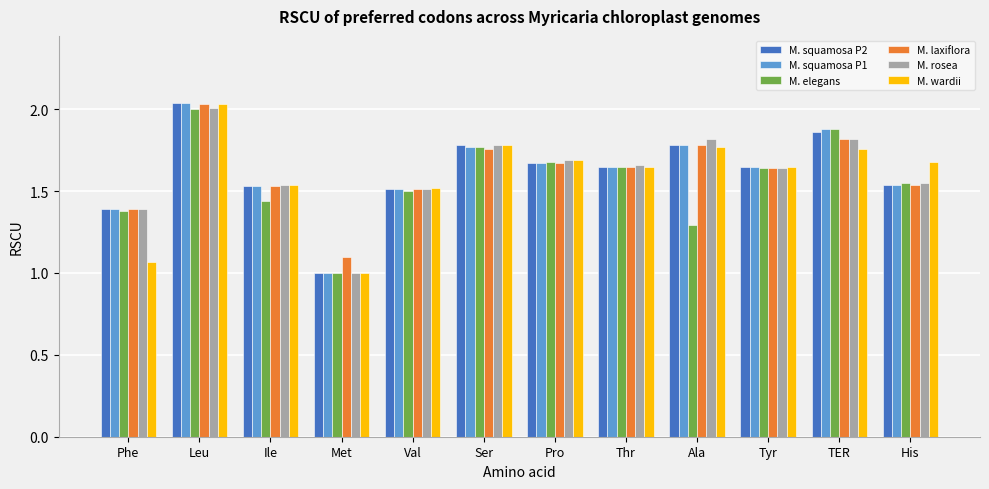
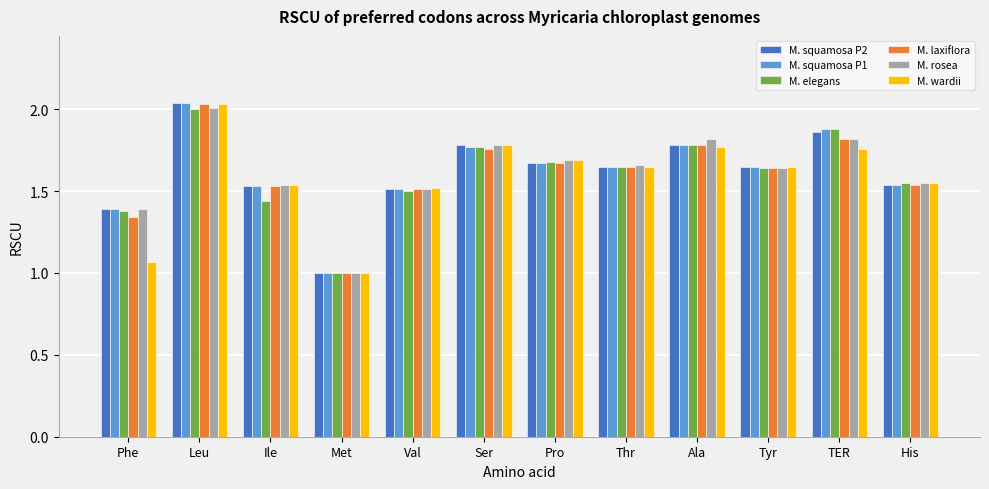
M. laxiflora, Phe: 1.39 -> 1.34
M. laxiflora, Met: 1.1 -> 1.0
M. elegans, Ala: 1.29 -> 1.78
M. wardii, His: 1.68 -> 1.55
